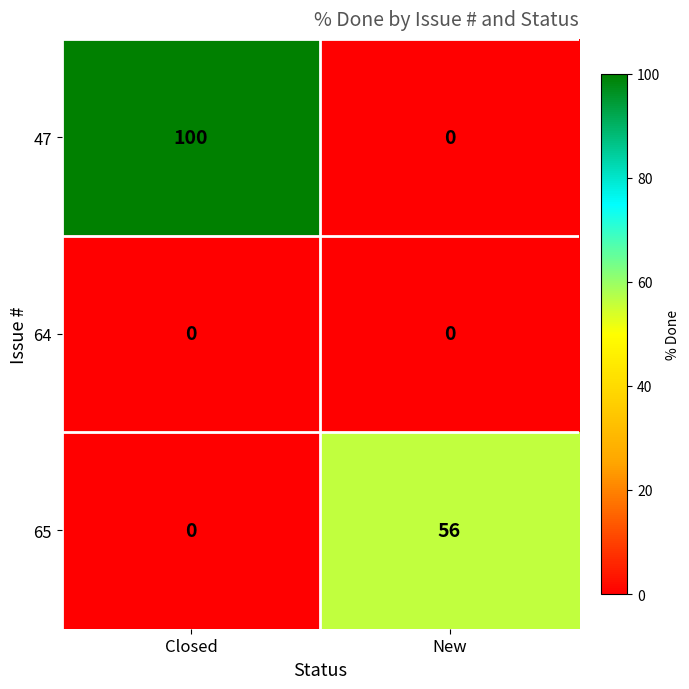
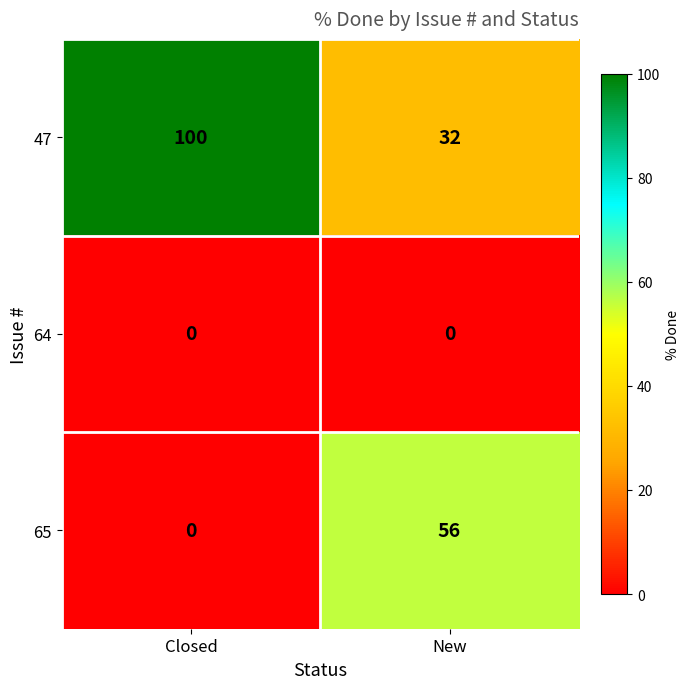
47, New: 0 -> 32
